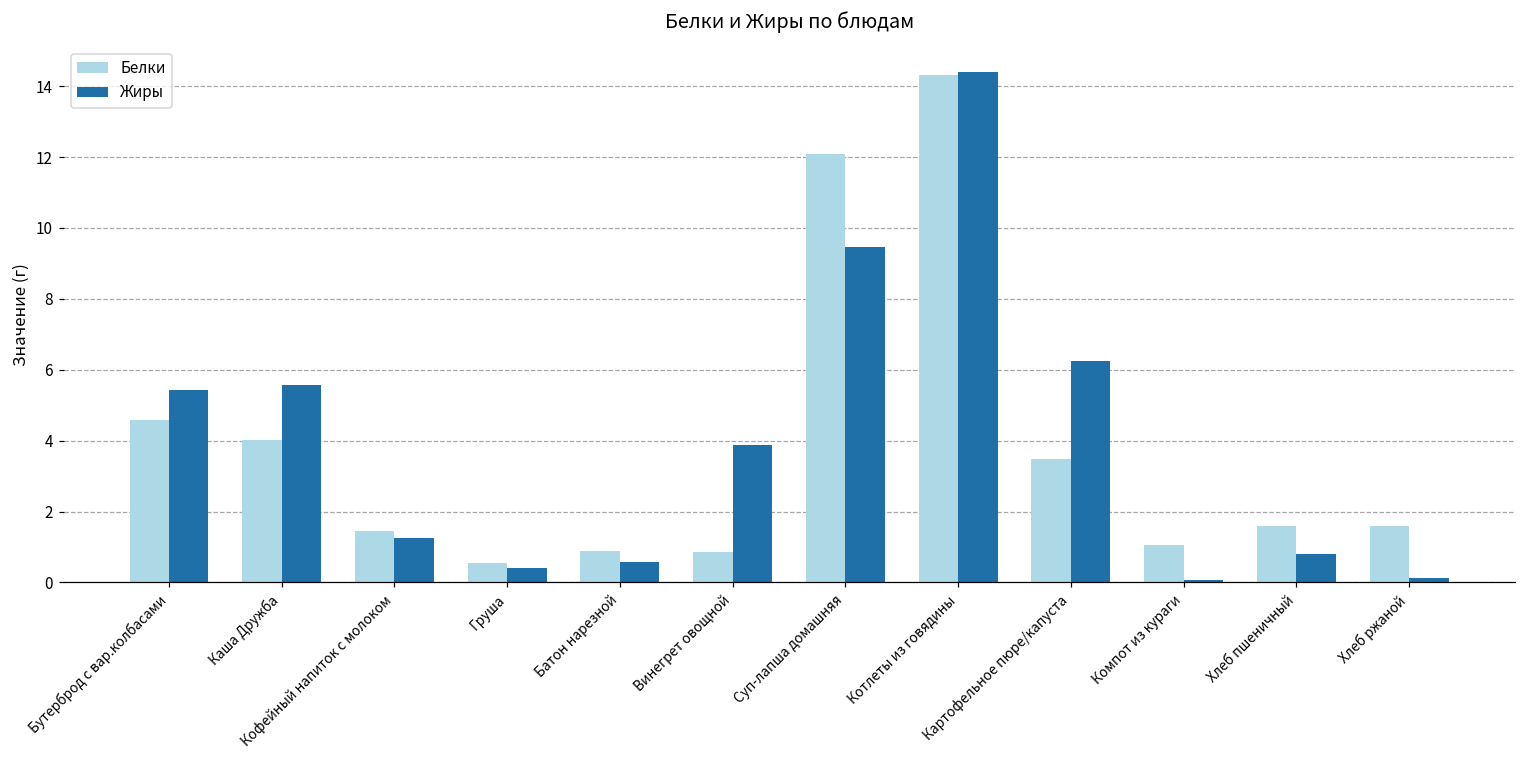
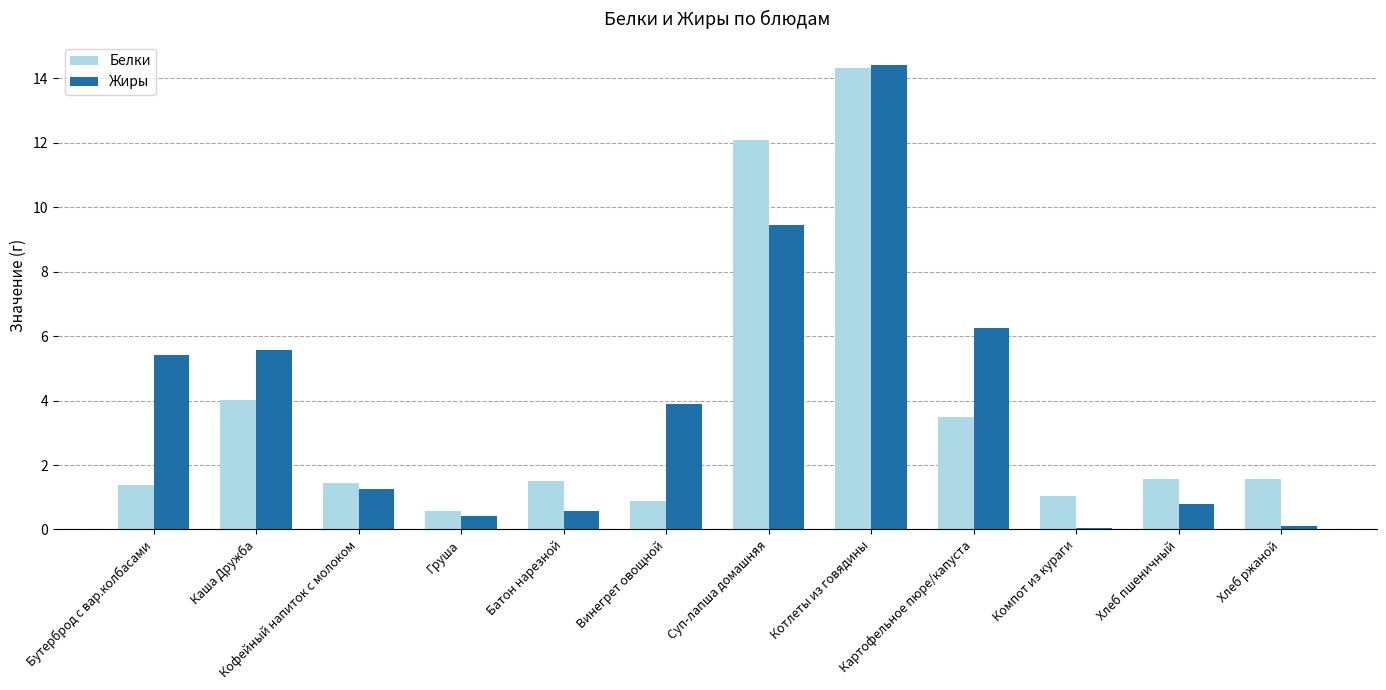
Белки, Бутерброд с вар.колбасами: 4.6 -> 1.4
Белки, Батон нарезной: 0.9 -> 1.5
